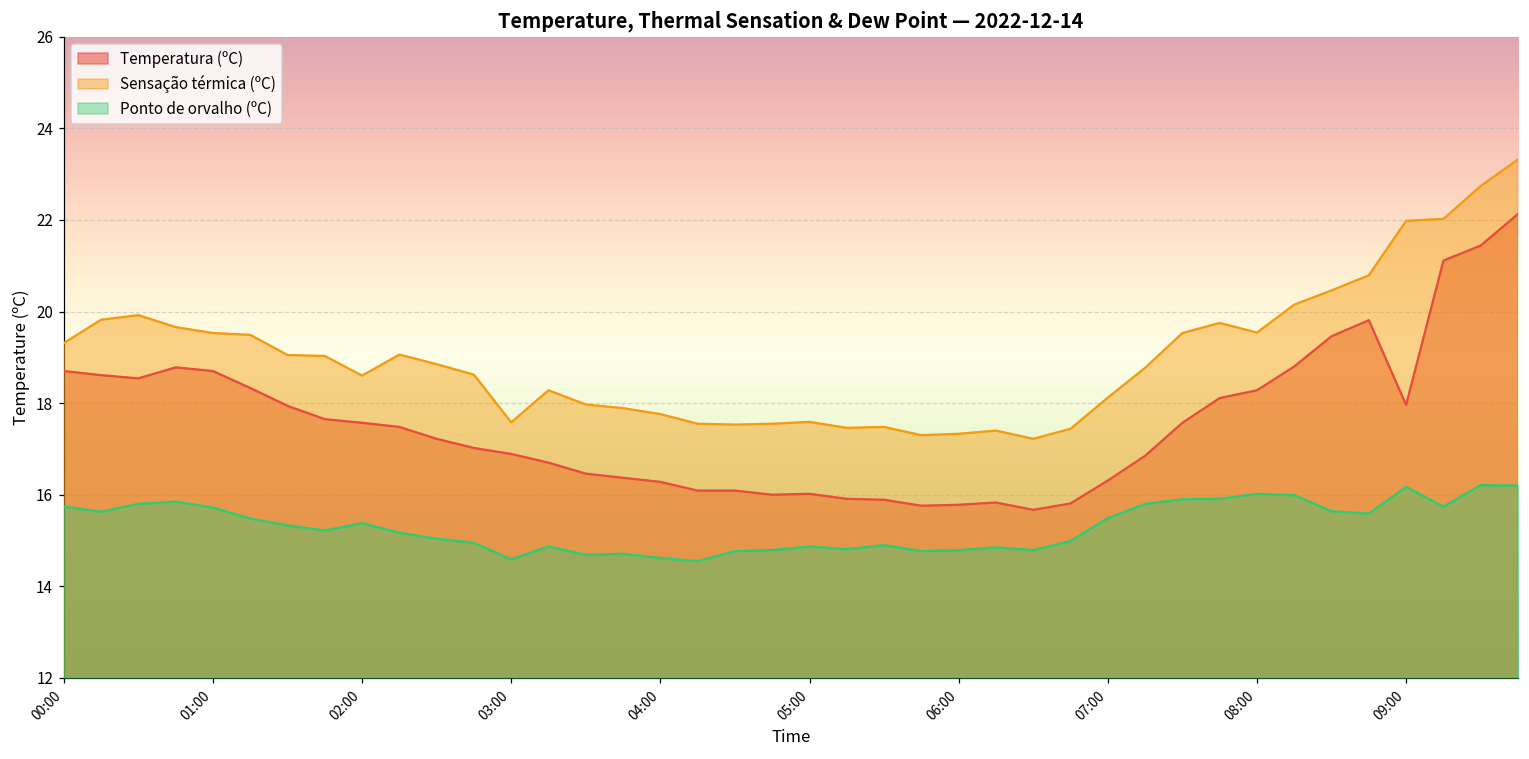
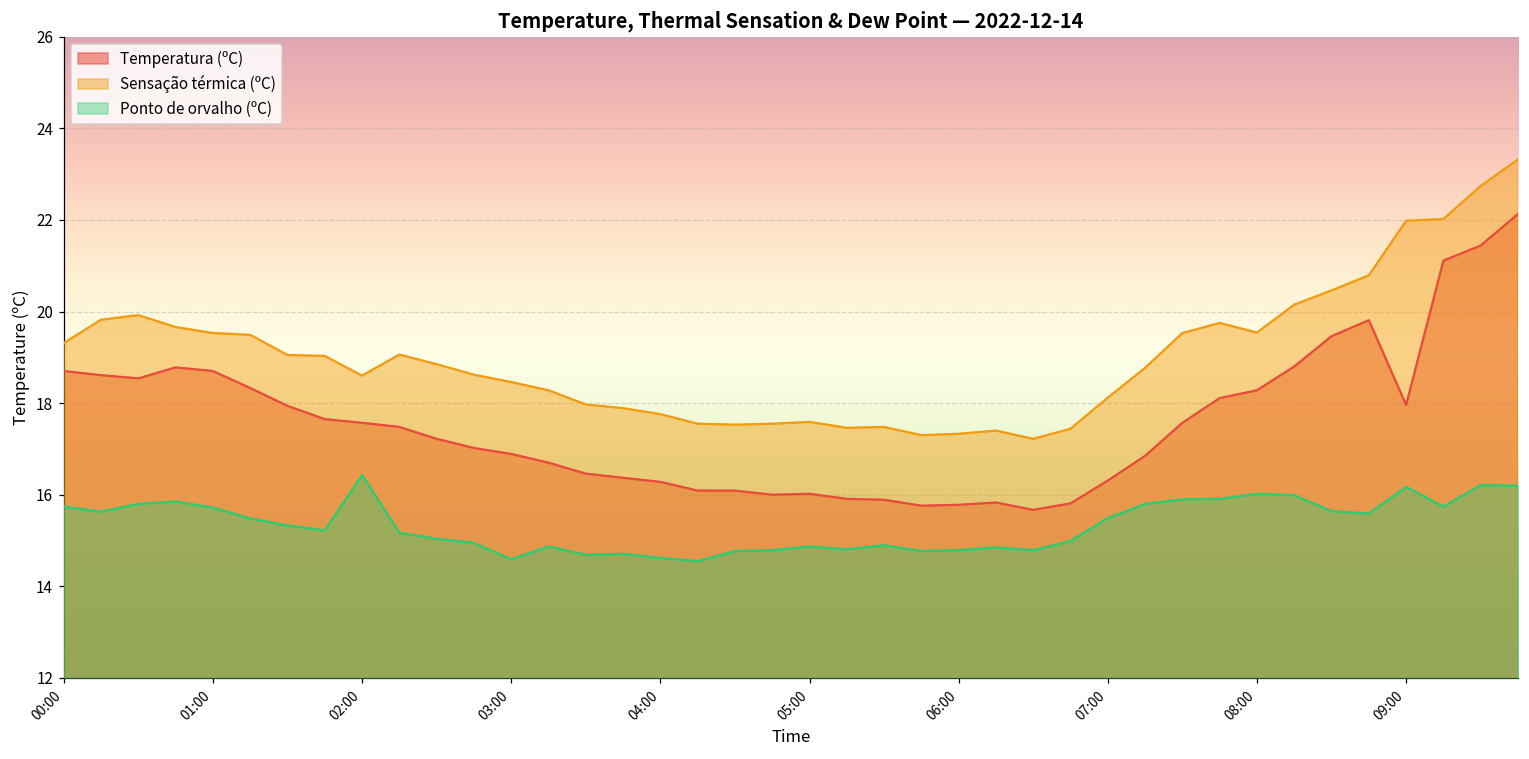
Ponto de orvalho (ºC), 02:00: 15.4 -> 16.4
Sensação térmica (ºC), 03:00: 17.6 -> 18.5
